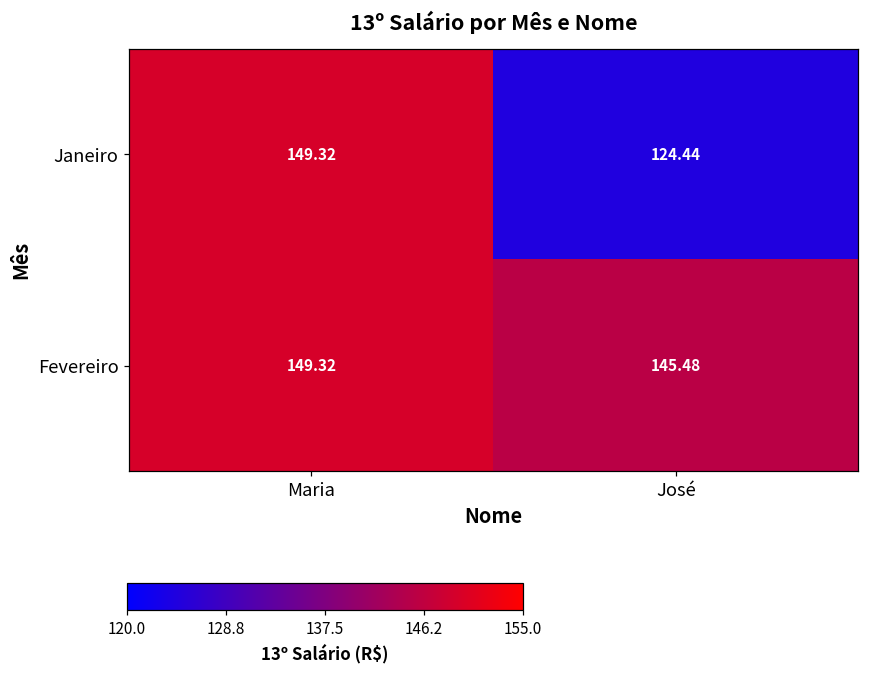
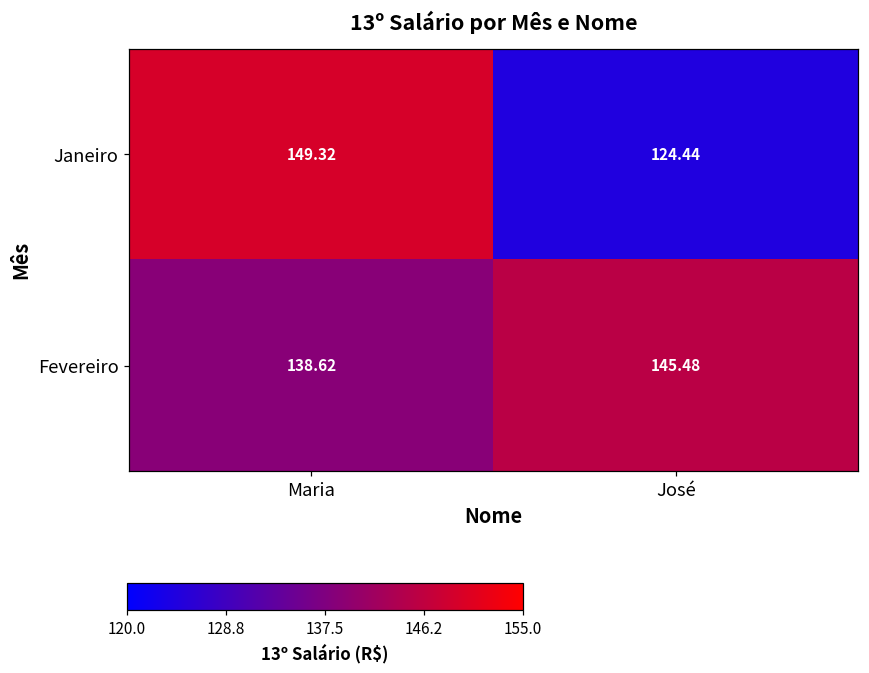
Fevereiro, Maria: 149.32 -> 138.62
